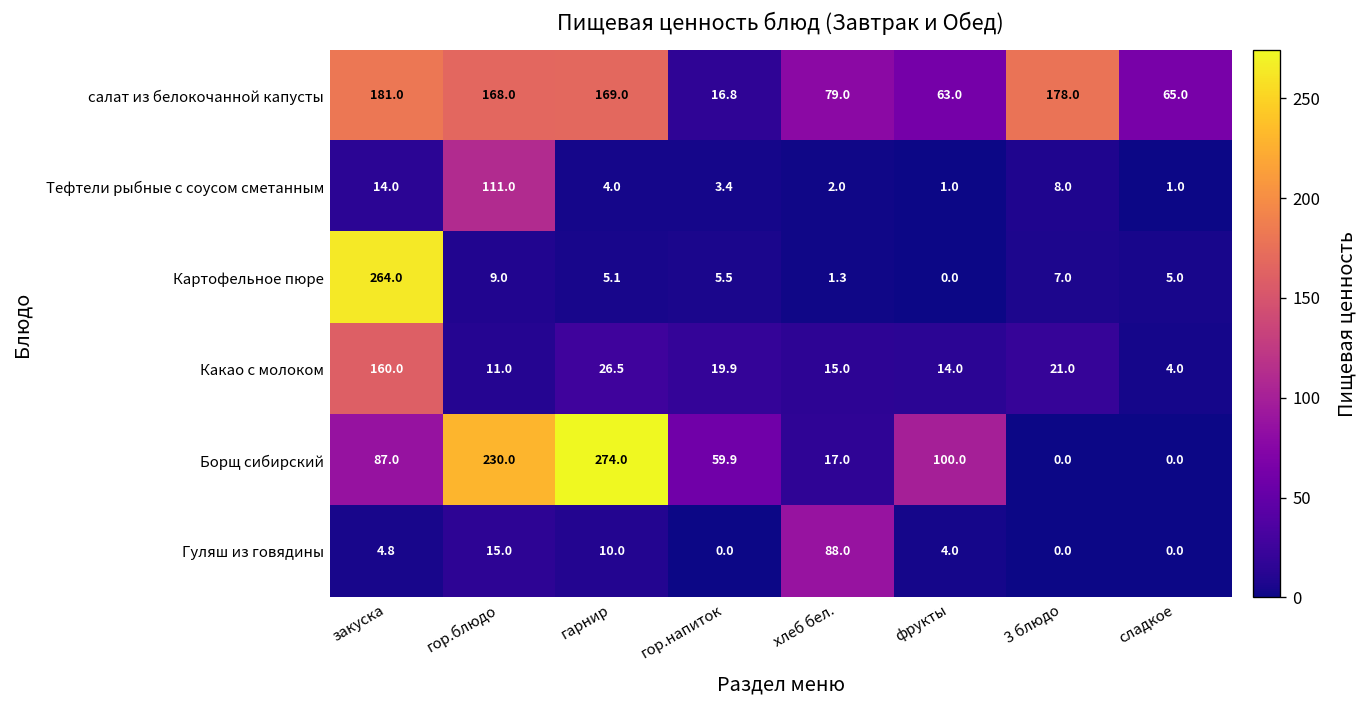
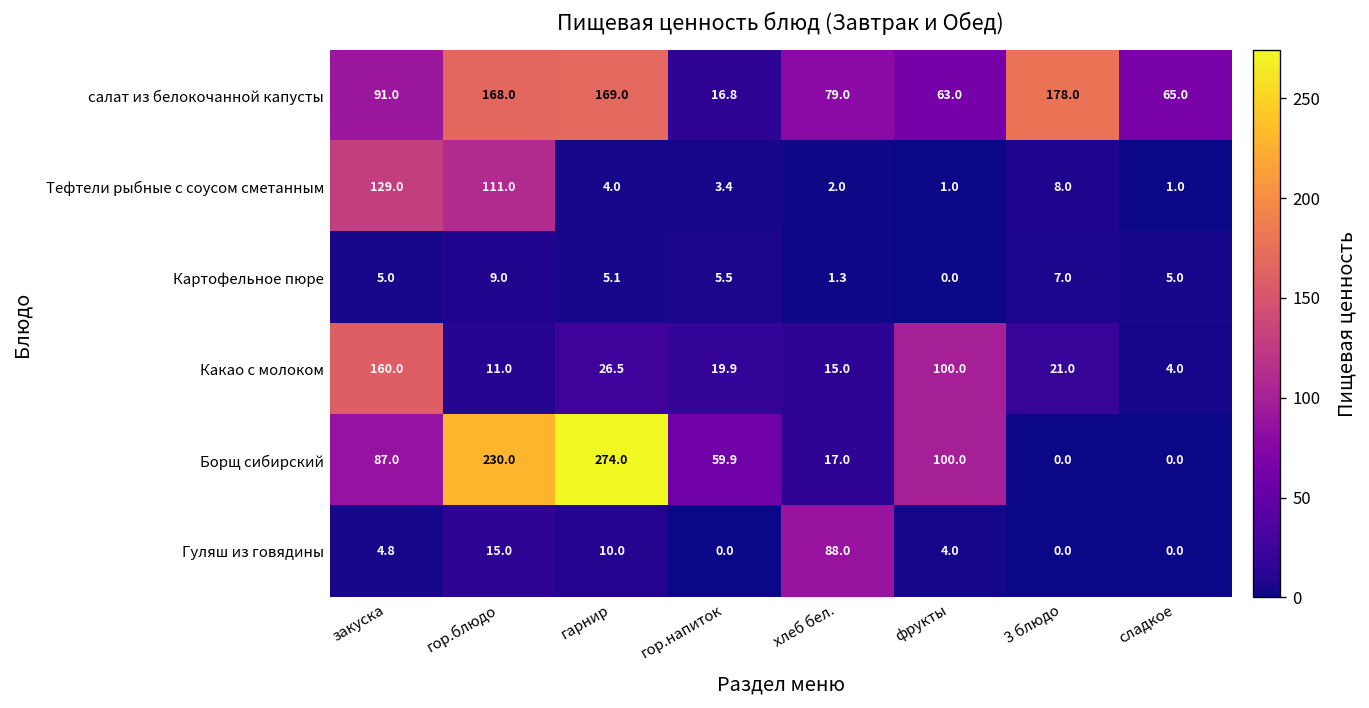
салат из белокочанной капусты, закуска: 181.0 -> 91.0
Тефтели рыбные с соусом сметанным, закуска: 14.0 -> 129.0
Картофельное пюре, закуска: 264.0 -> 5.0
Какао с молоком, фрукты: 14.0 -> 100.0
